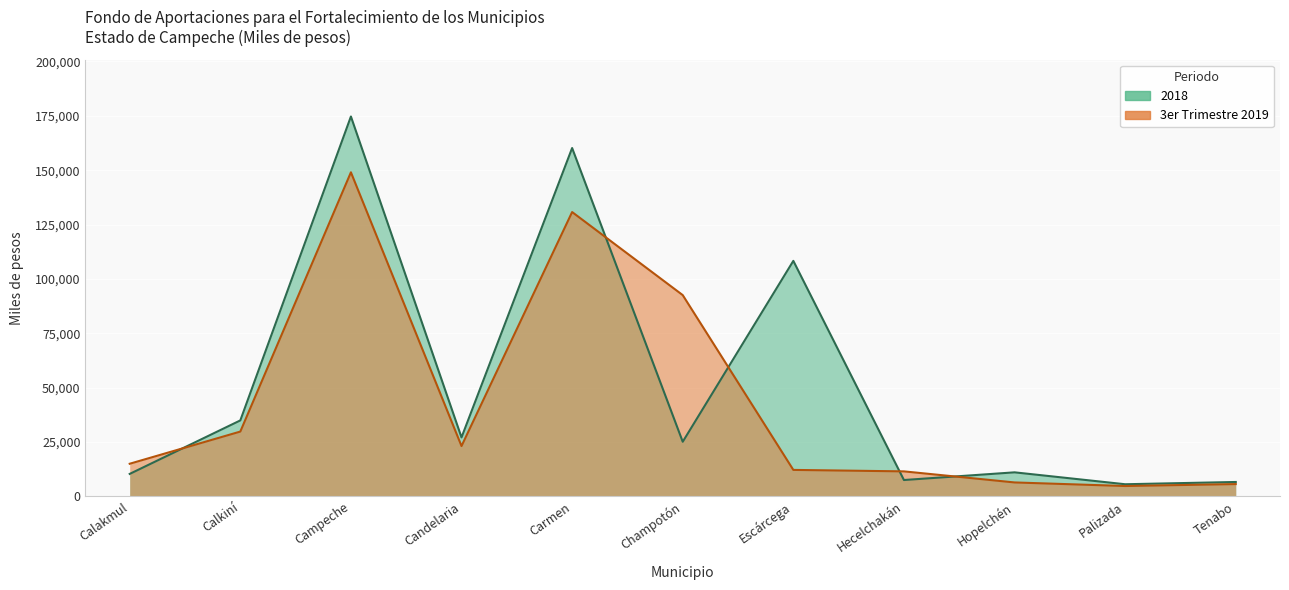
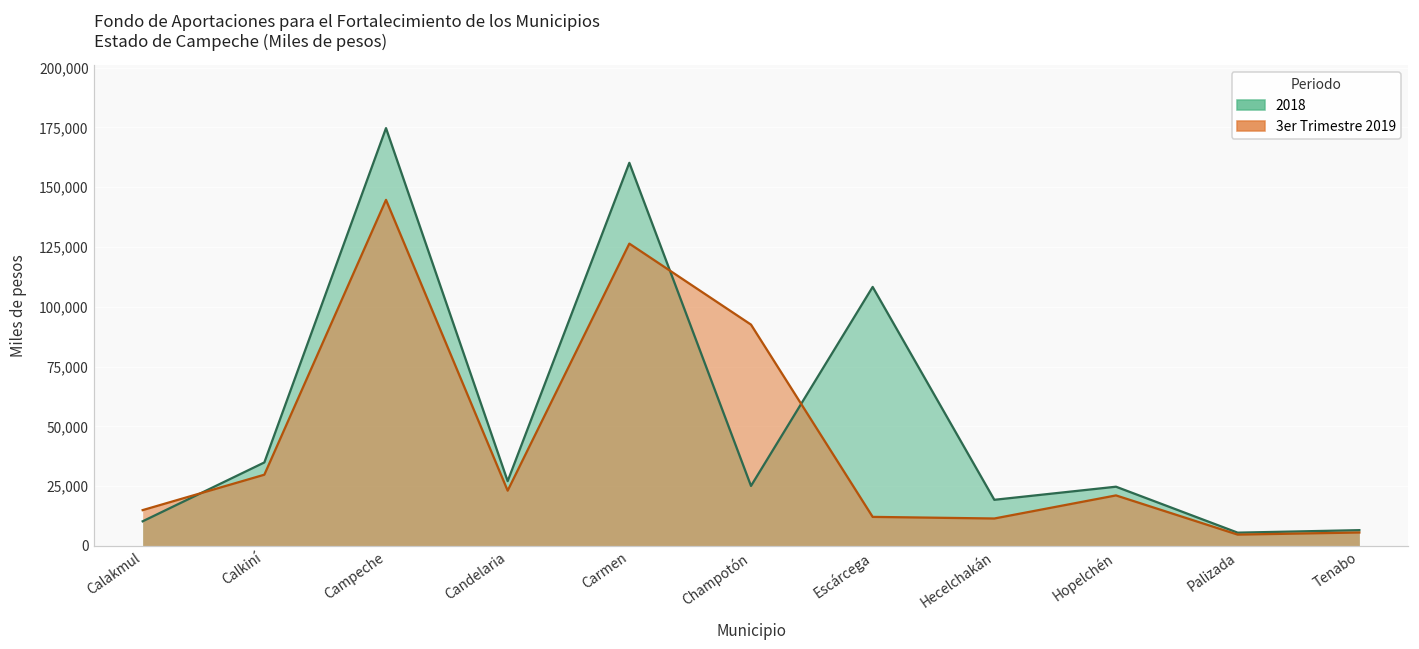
3er Trimestre 2019, Campeche: 149,000 -> 145,000
3er Trimestre 2019, Carmen: 131,000 -> 126,000
2018, Hecelchakán: 7,000 -> 19,000
2018, Hopelchén: 11,000 -> 25,000
3er Trimestre 2019, Hopelchén: 6,000 -> 21,000
